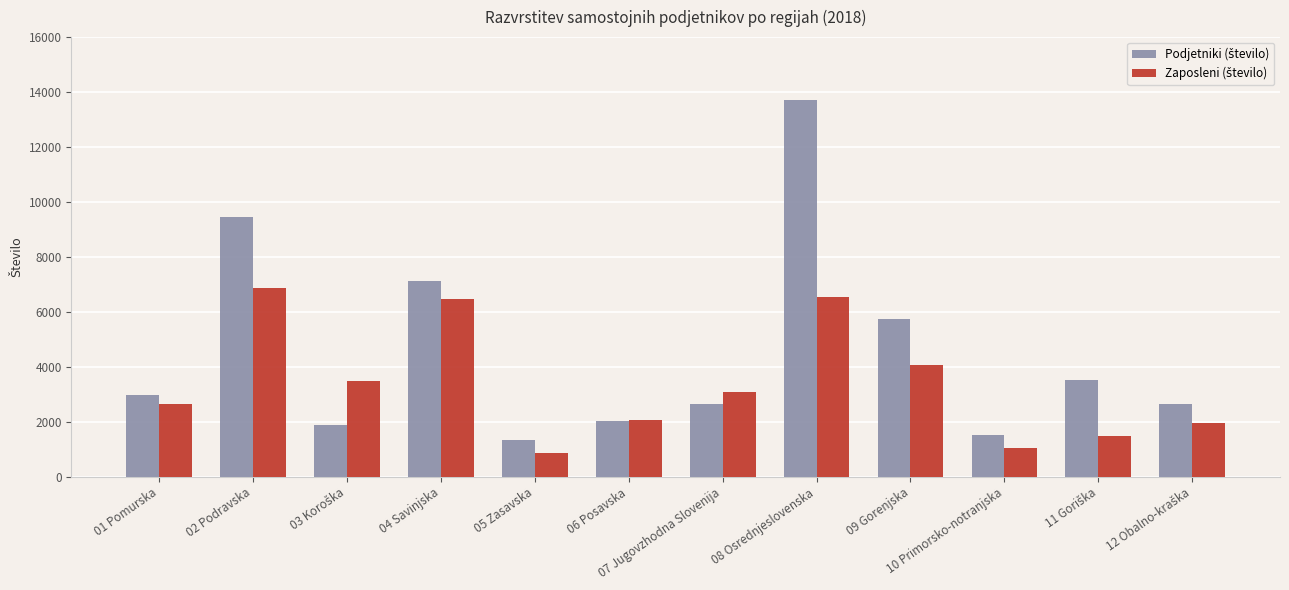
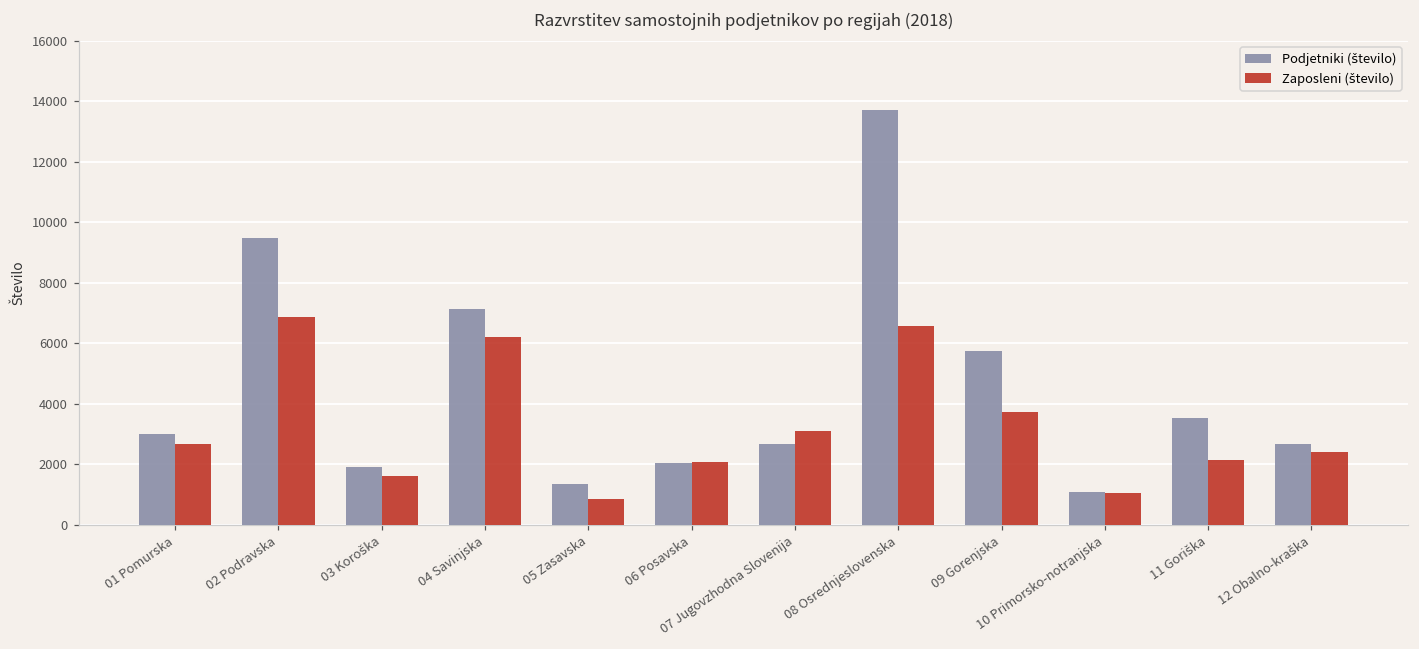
Zaposleni (število), 03 Koroška: 3500 -> 1600
Zaposleni (število), 04 Savinjska: 6500 -> 6200
Zaposleni (število), 09 Gorenjska: 4100 -> 3700
Podjetniki (število), 10 Primorsko-notranjska: 1500 -> 1100
Zaposleni (število), 11 Goriška: 1500 -> 2100
Zaposleni (število), 12 Obalno-kraška: 1900 -> 2400
